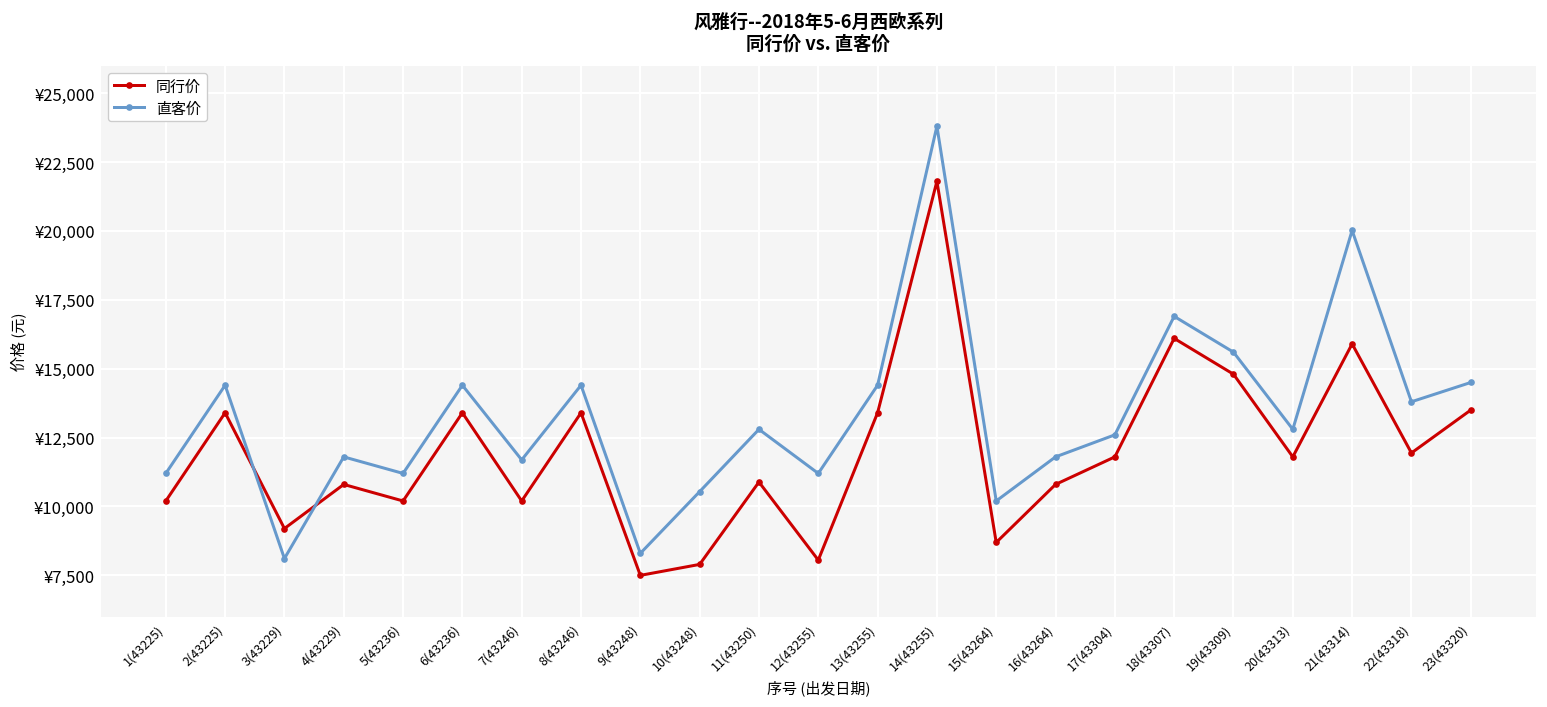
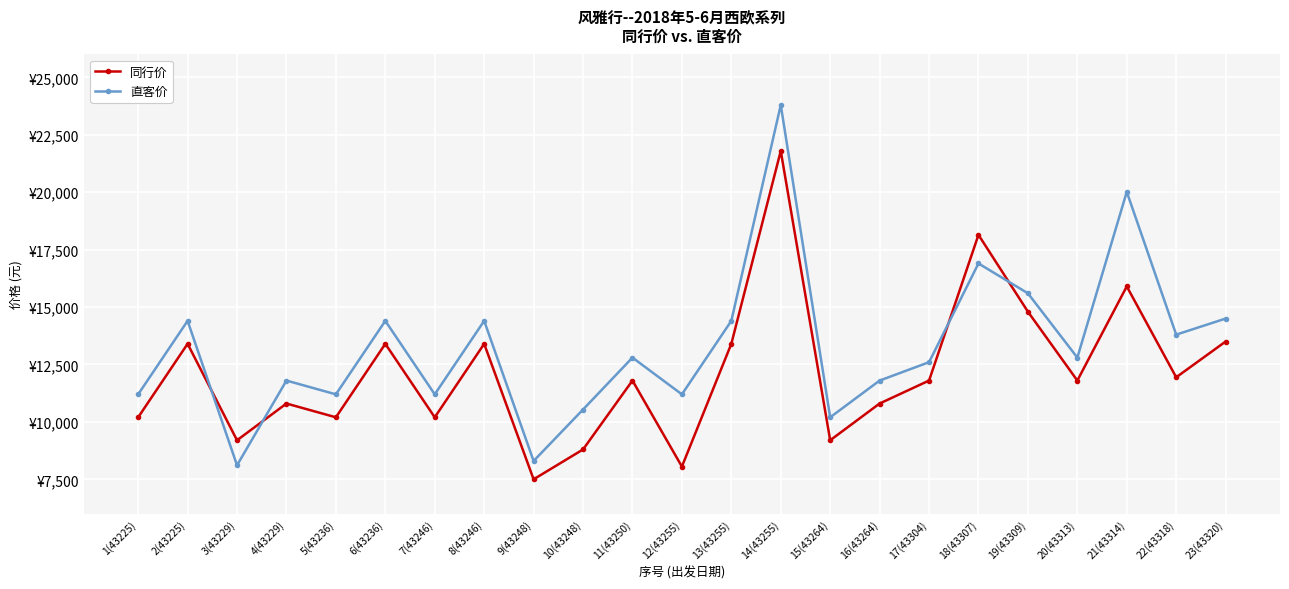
直客价, 7(43246): ¥11,700 -> ¥11,200
同行价, 10(43248): ¥7,900 -> ¥8,800
同行价, 11(43250): ¥10,900 -> ¥11,800
同行价, 15(43264): ¥8,700 -> ¥9,200
同行价, 18(43307): ¥16,100 -> ¥18,100
